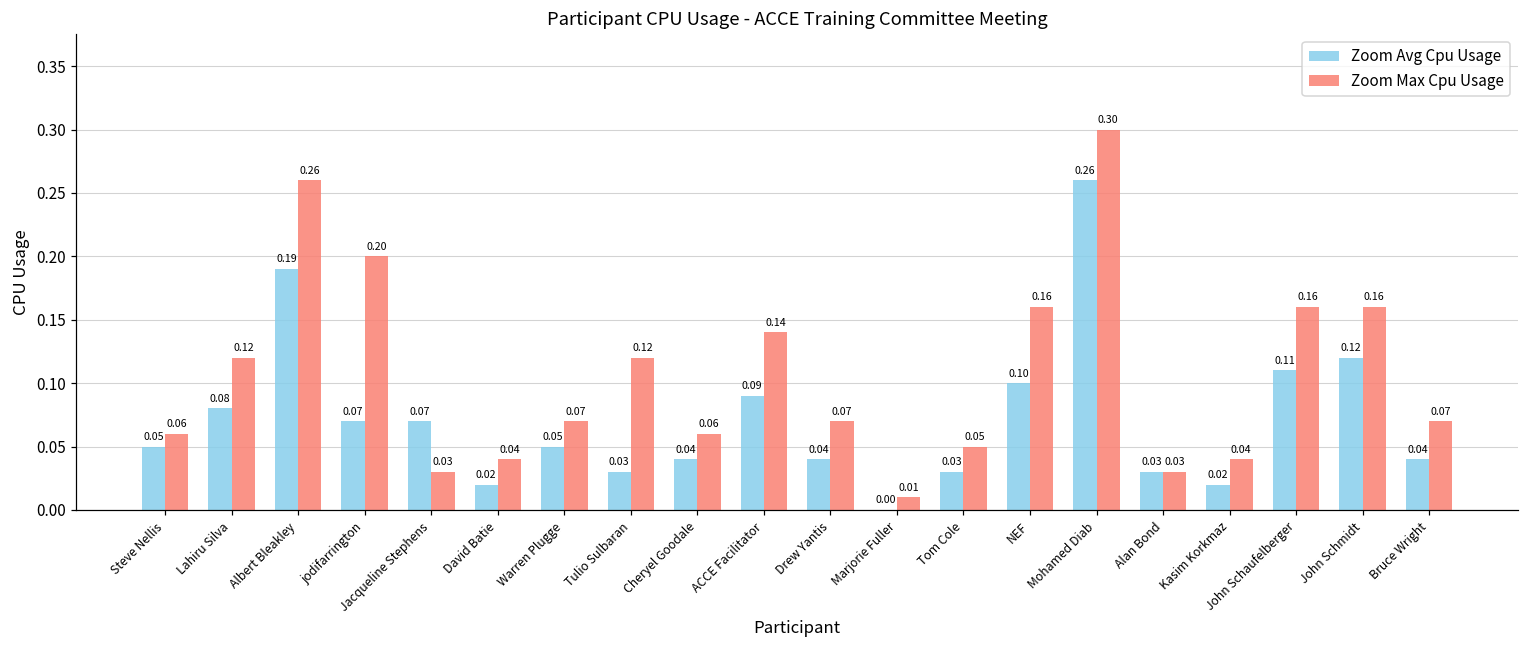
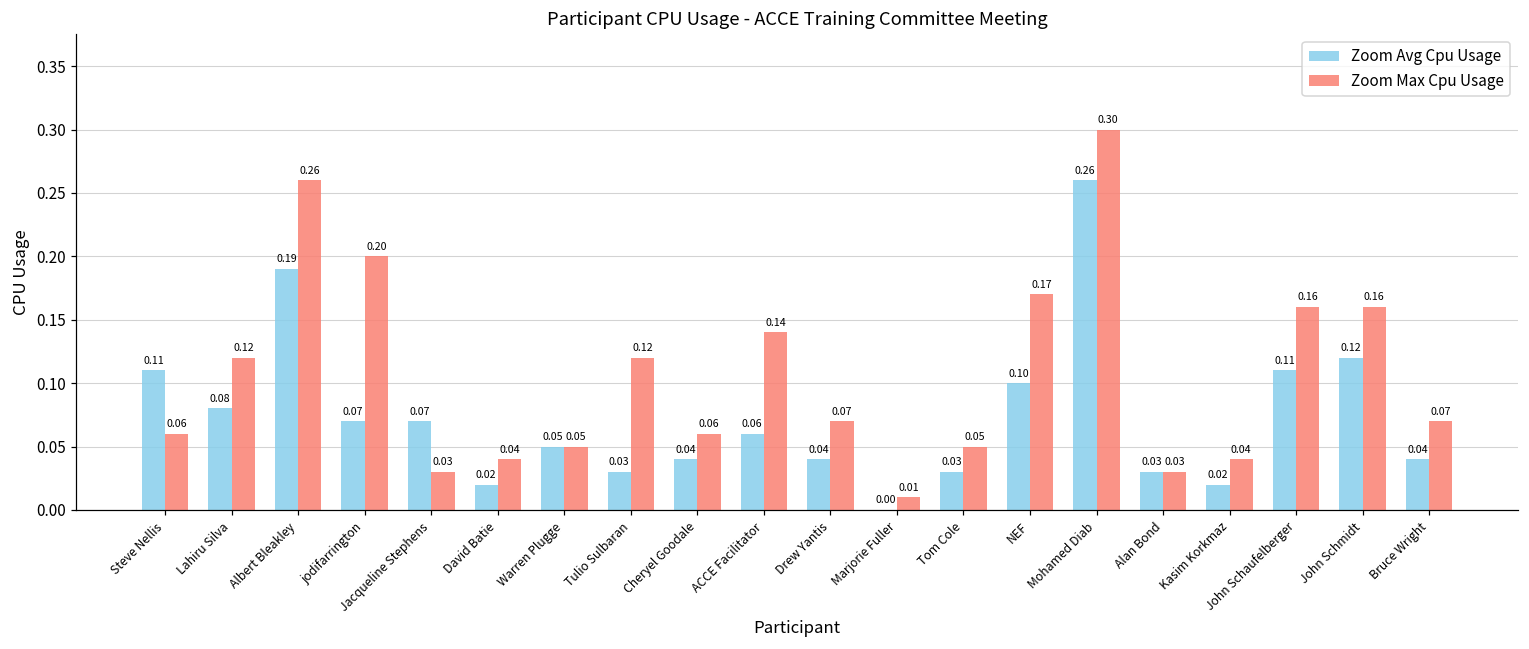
Zoom Avg Cpu Usage, Steve Nellis: 0.05 -> 0.11
Zoom Max Cpu Usage, Warren Plugge: 0.07 -> 0.05
Zoom Avg Cpu Usage, ACCE Facilitator: 0.09 -> 0.06
Zoom Max Cpu Usage, NEF: 0.16 -> 0.17
